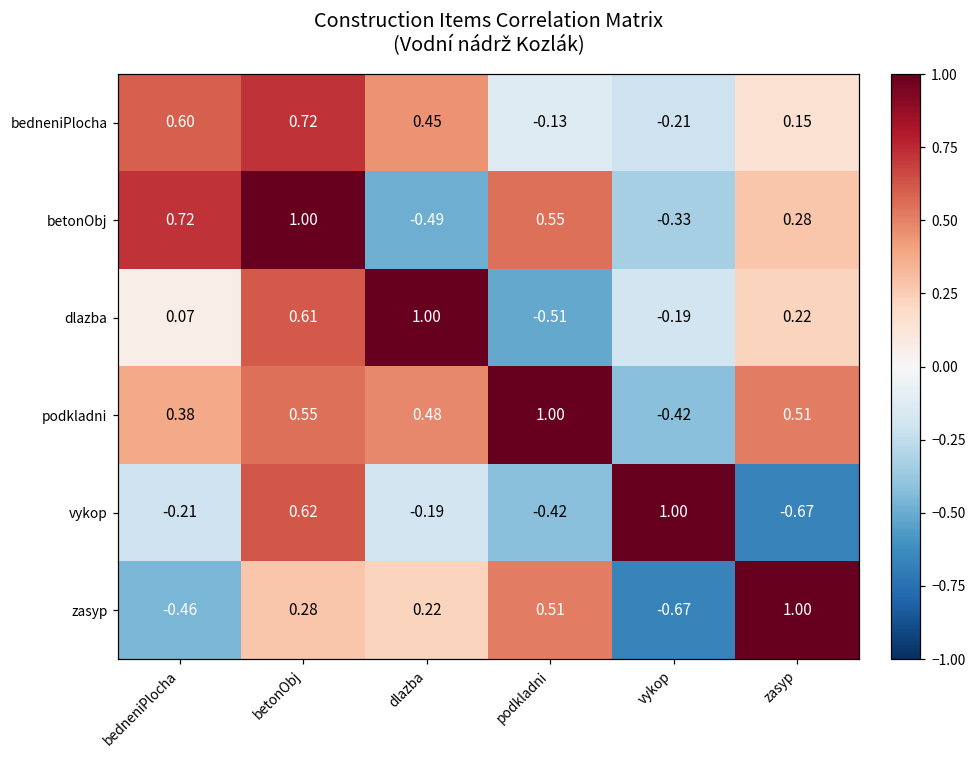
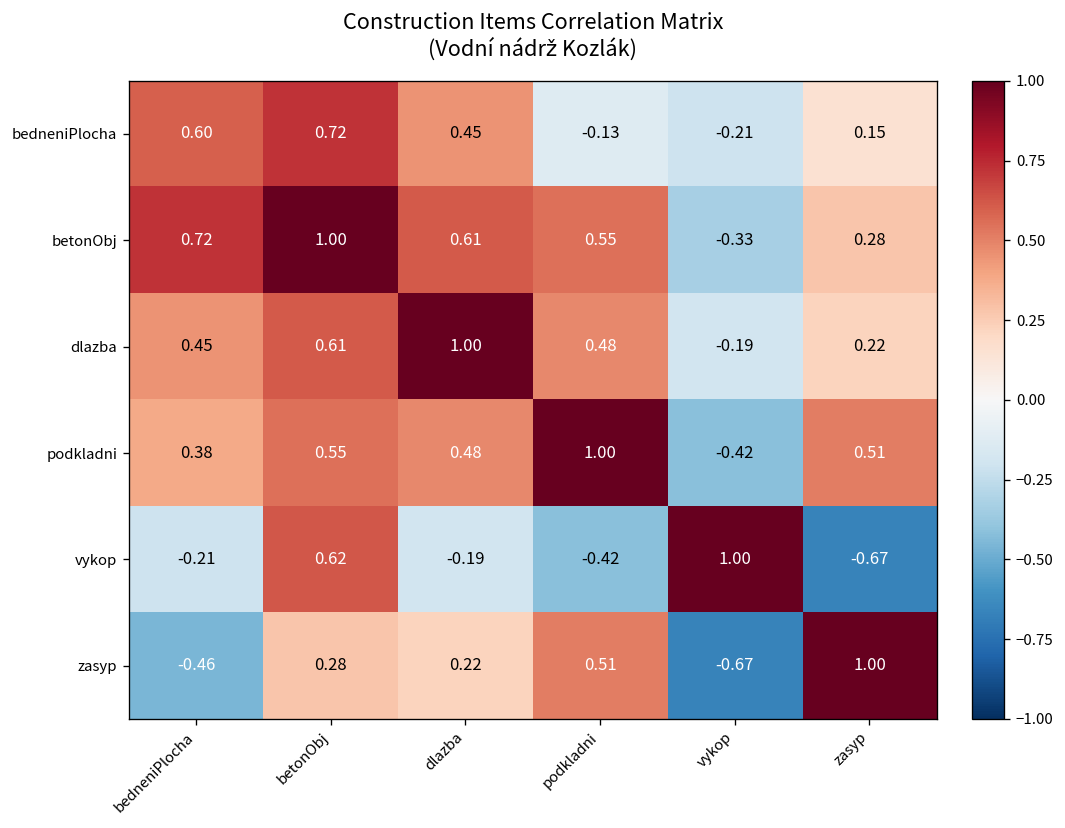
betonObj, dlazba: -0.49 -> 0.61
dlazba, bedneniPlocha: 0.07 -> 0.45
dlazba, podkladni: -0.51 -> 0.48
